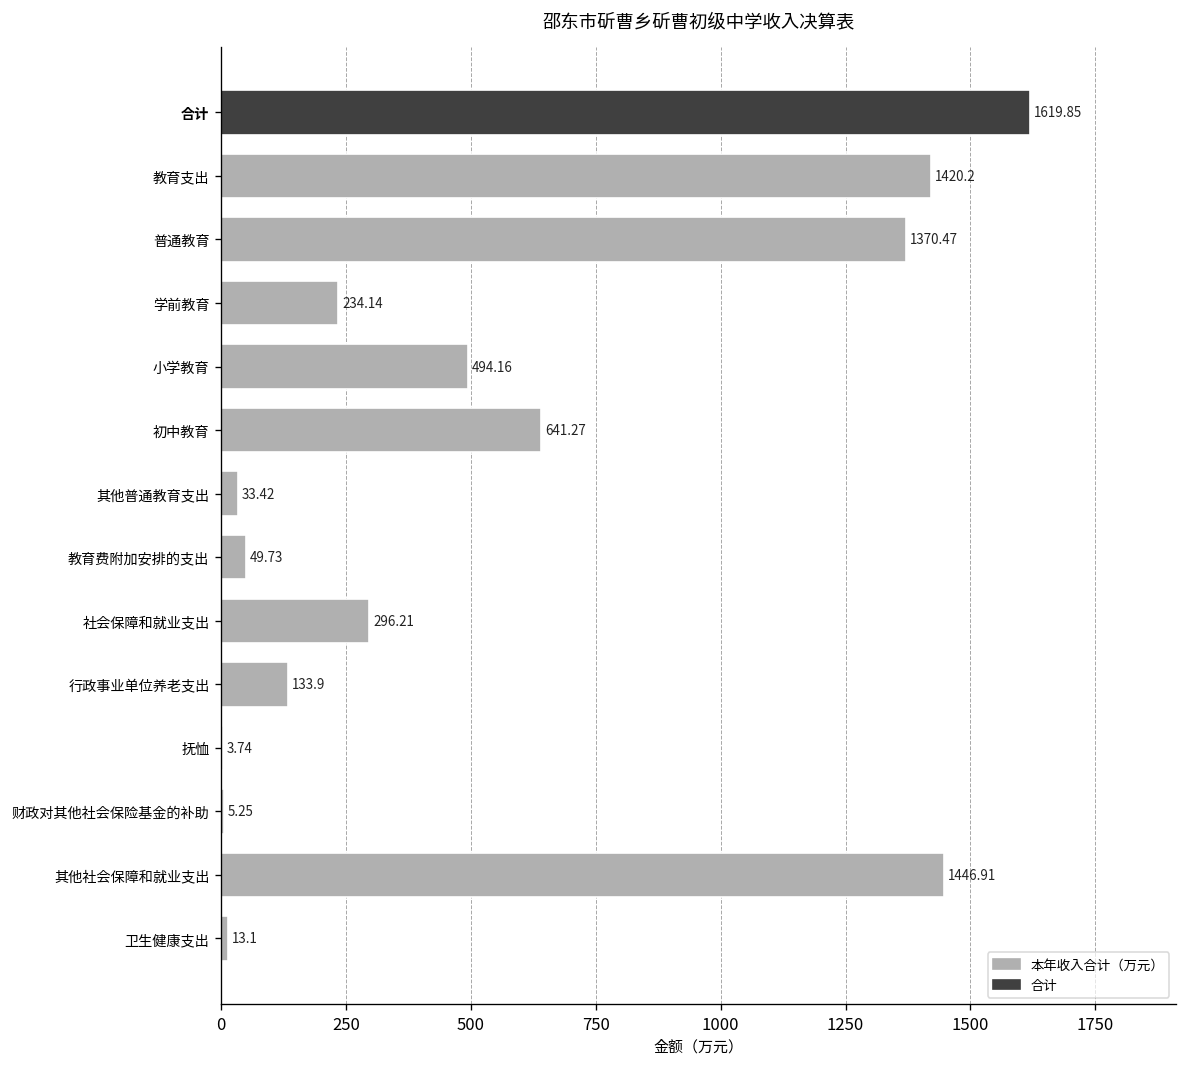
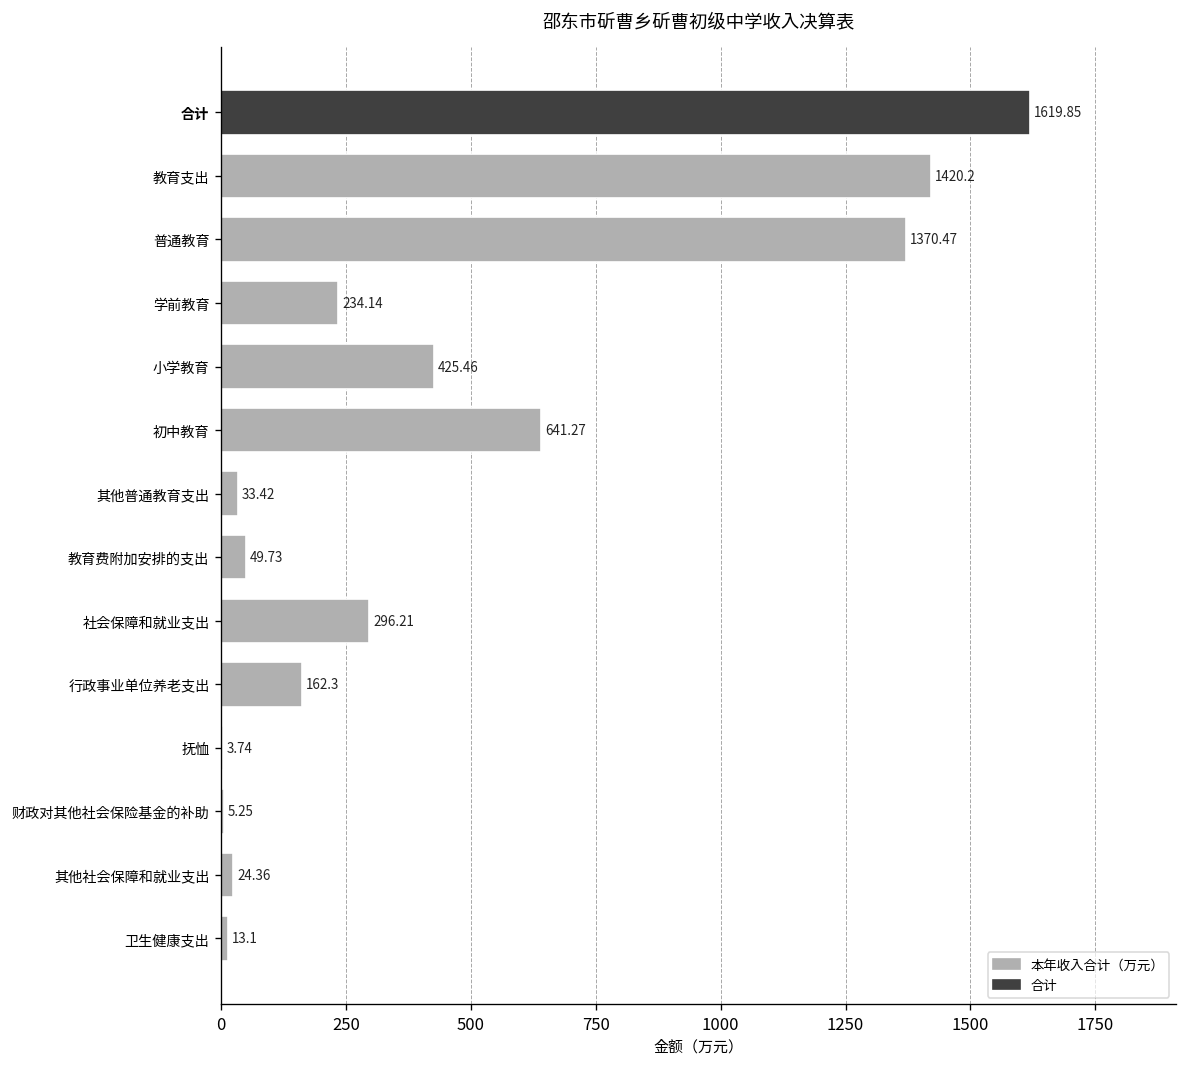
小学教育: 494.16 -> 425.46
行政事业单位养老支出: 133.9 -> 162.3
其他社会保障和就业支出: 1446.91 -> 24.36
